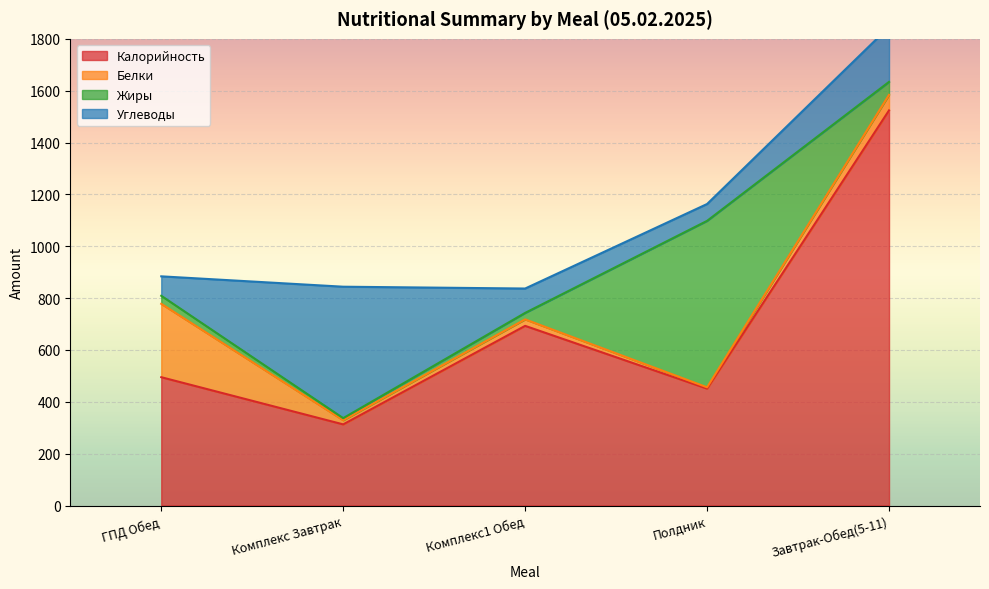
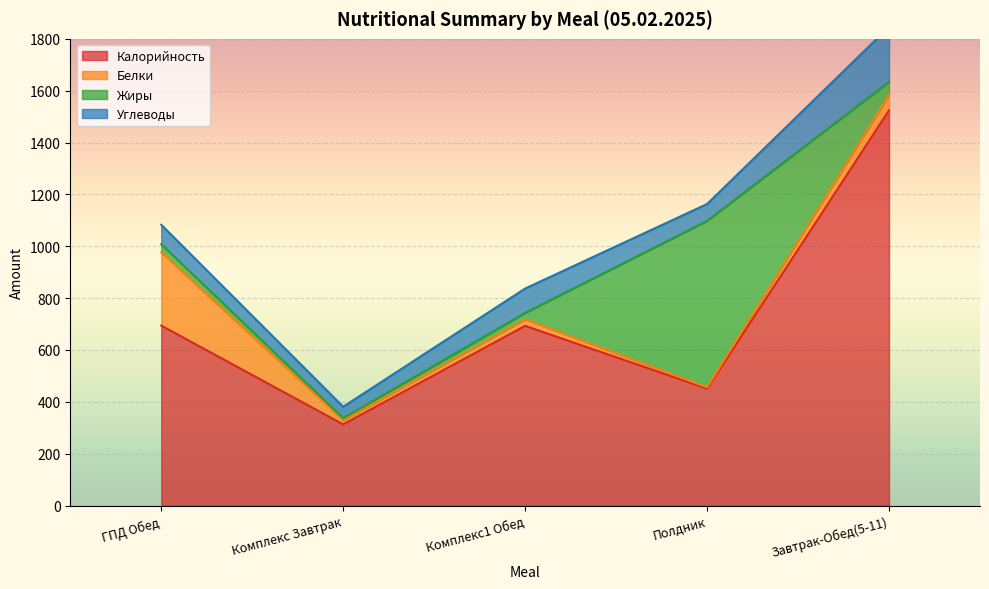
Калорийность, ГПД Обед: 500 -> 690
Углеводы, Комплекс Завтрак: 510 -> 40
